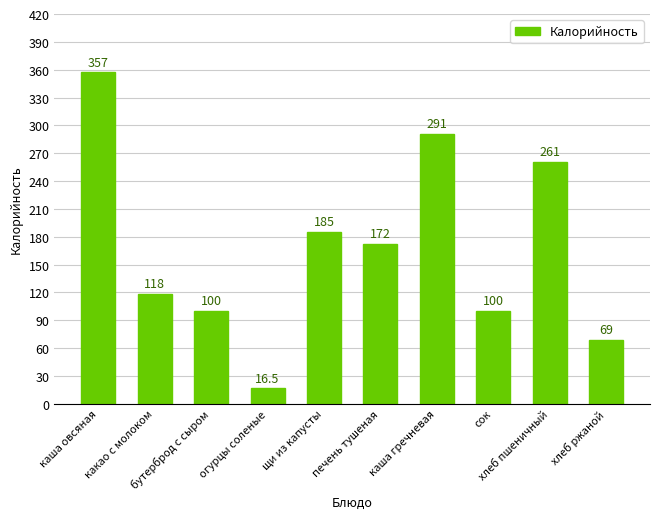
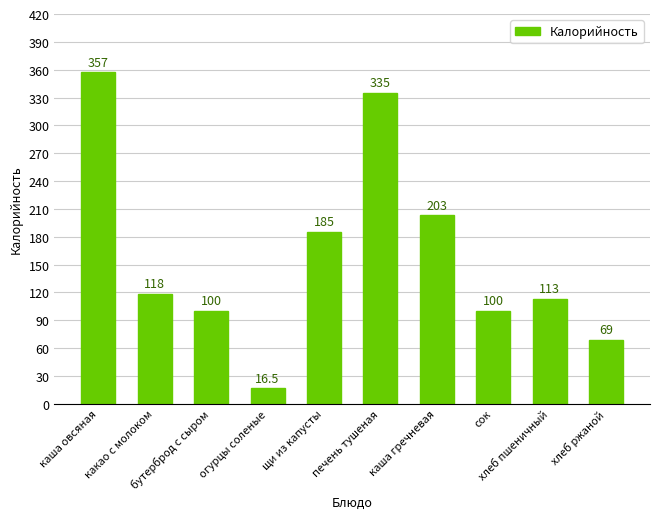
печень тушеная: 172 -> 335
каша гречневая: 291 -> 203
хлеб пшеничный: 261 -> 113
